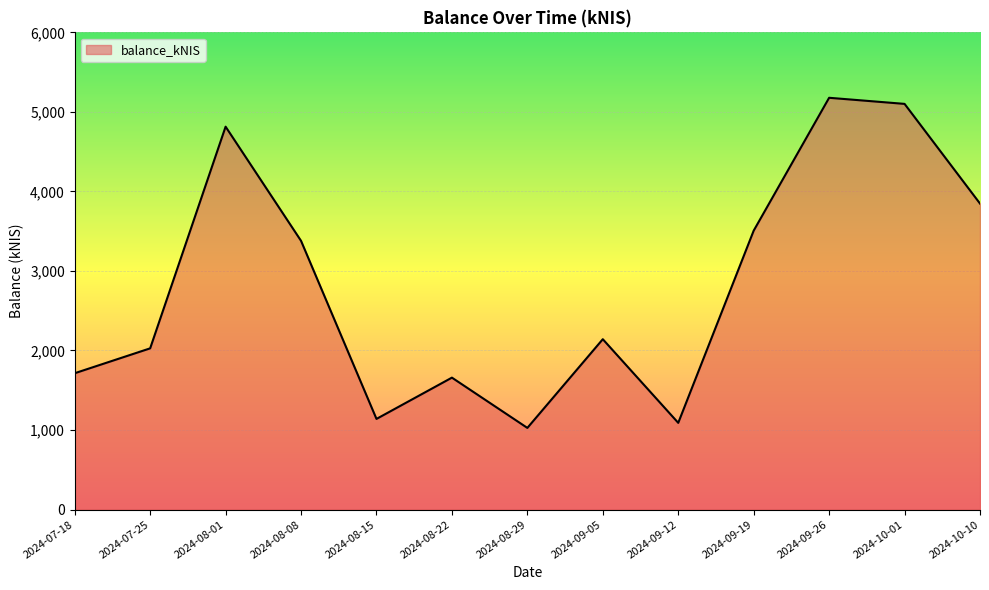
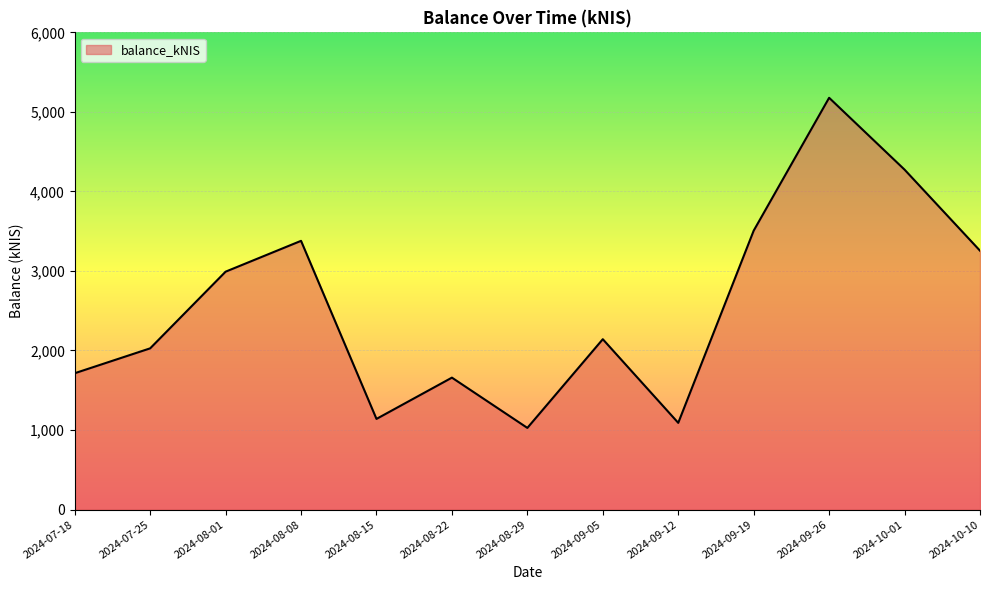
2024-08-01: 4,800 -> 3,000
2024-10-01: 5,100 -> 4,300
2024-10-10: 3,800 -> 3,300
